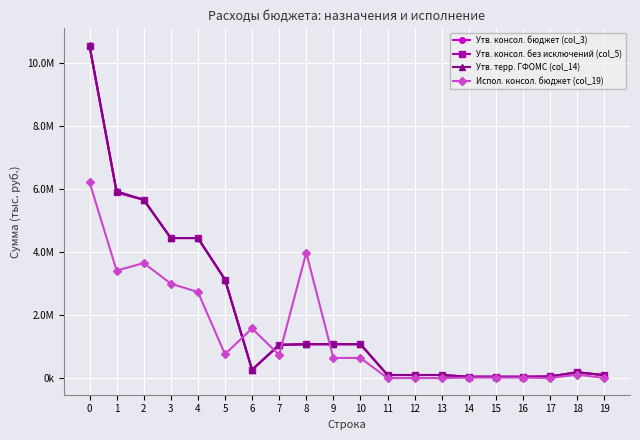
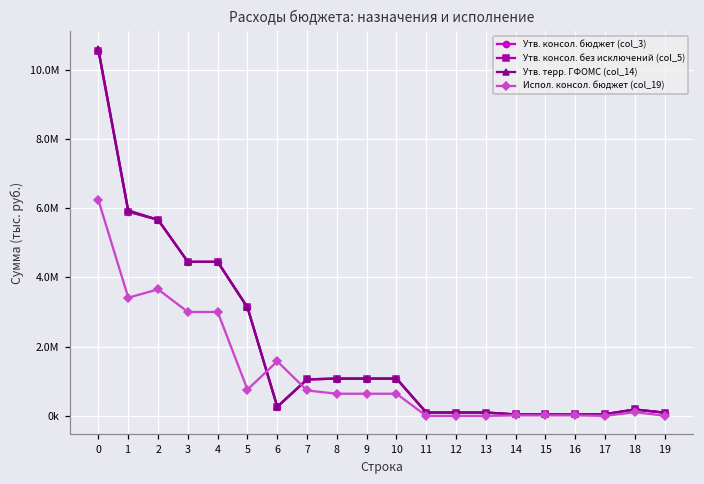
Испол. консол. бюджет (col_19), 4: 2700000 -> 3000000
Испол. консол. бюджет (col_19), 8: 4000000 -> 600000
